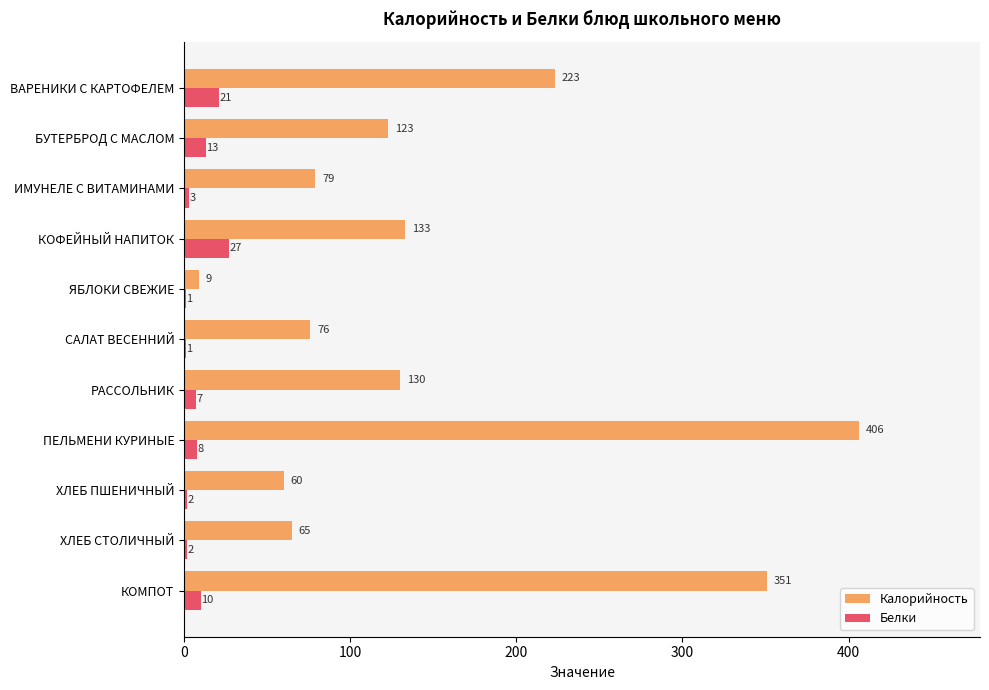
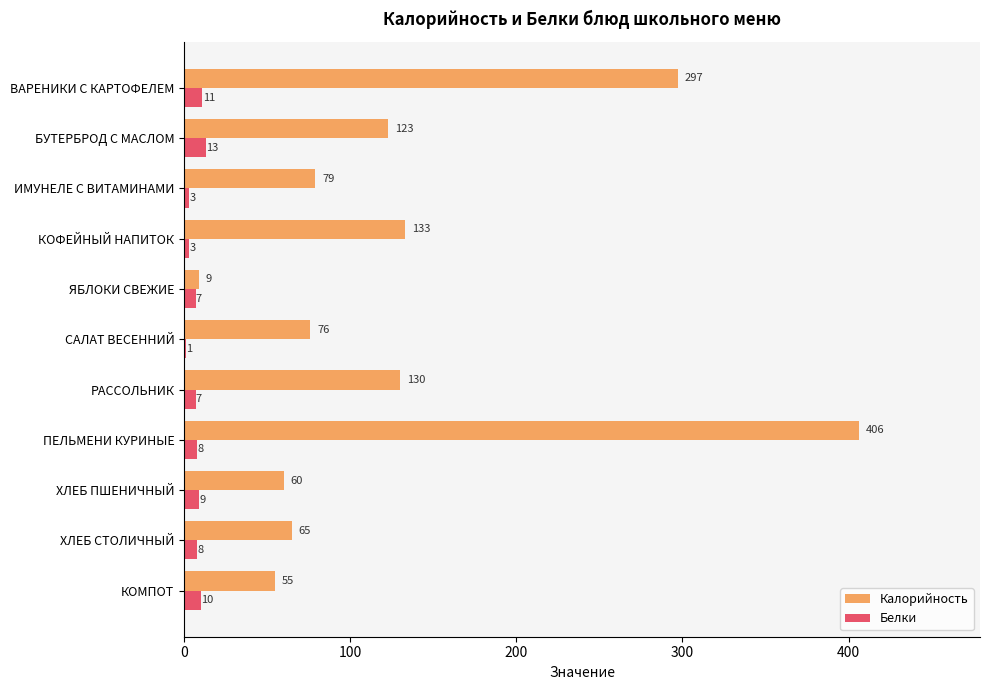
Калорийность, ВАРЕНИКИ С КАРТОФЕЛЕМ: 223 -> 297
Белки, ВАРЕНИКИ С КАРТОФЕЛЕМ: 21 -> 11
Белки, КОФЕЙНЫЙ НАПИТОК: 27 -> 3
Белки, ЯБЛОКИ СВЕЖИЕ: 1 -> 7
Белки, ХЛЕБ ПШЕНИЧНЫЙ: 2 -> 9
Белки, ХЛЕБ СТОЛИЧНЫЙ: 2 -> 8
Калорийность, КОМПОТ: 351 -> 55
